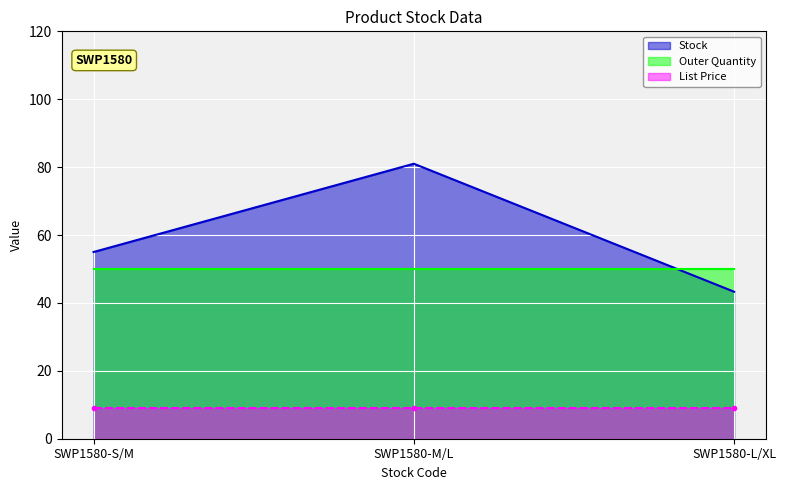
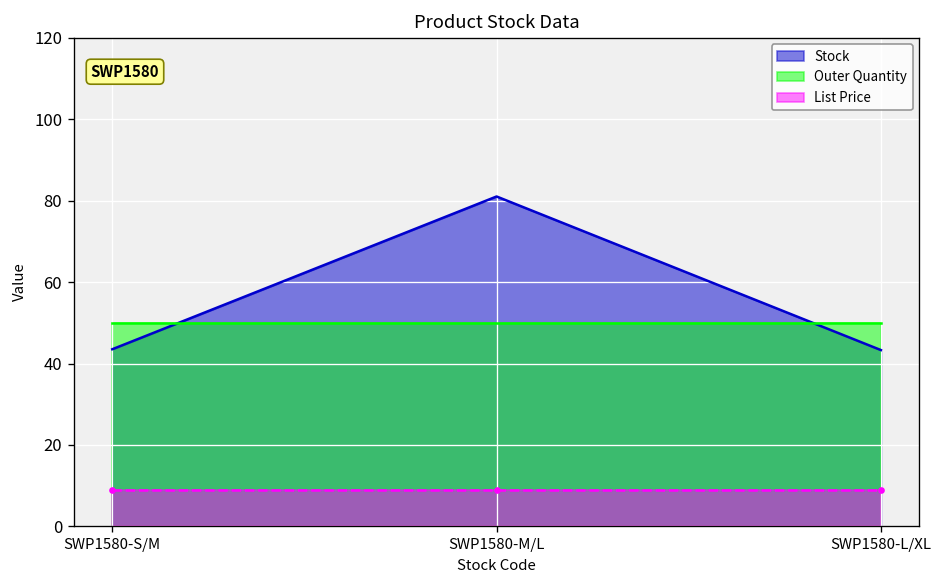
Stock, SWP1580-S/M: 55 -> 44
